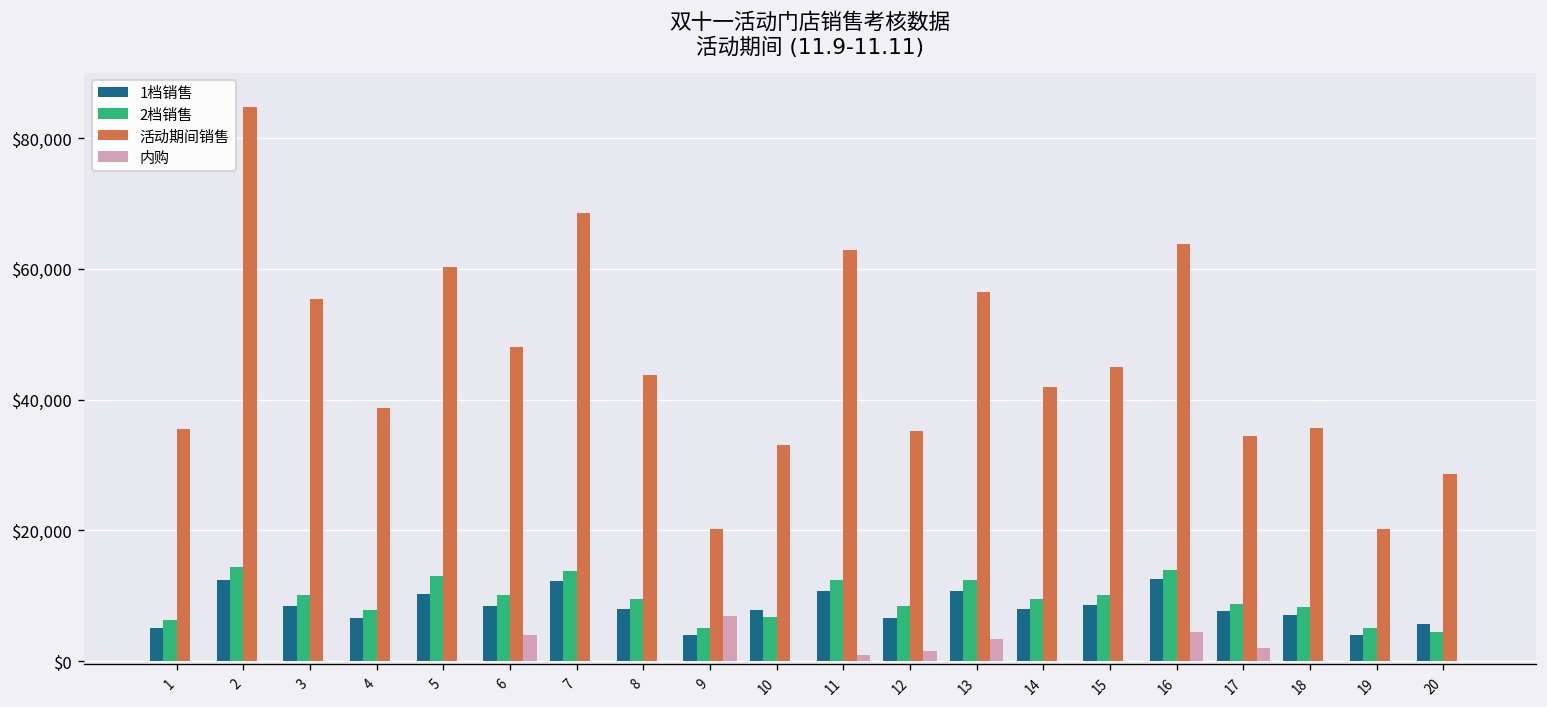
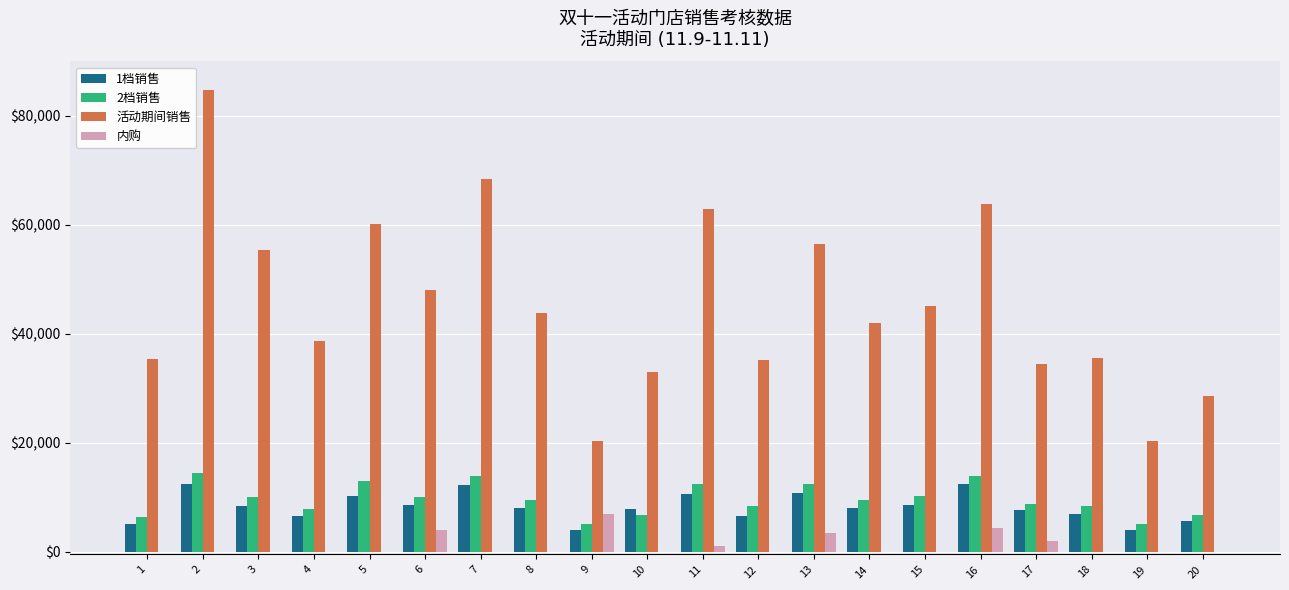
内购, 12: $2,000 -> $0
2档销售, 20: $4,000 -> $7,000
